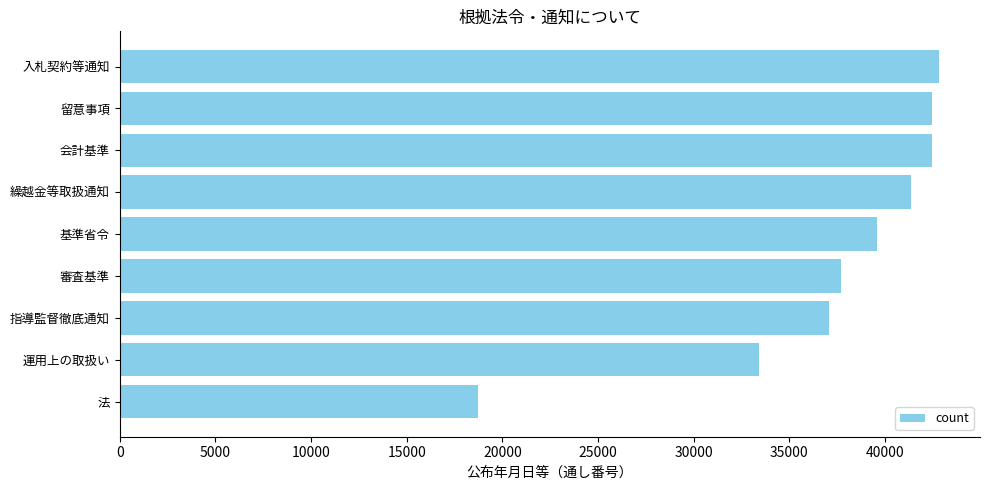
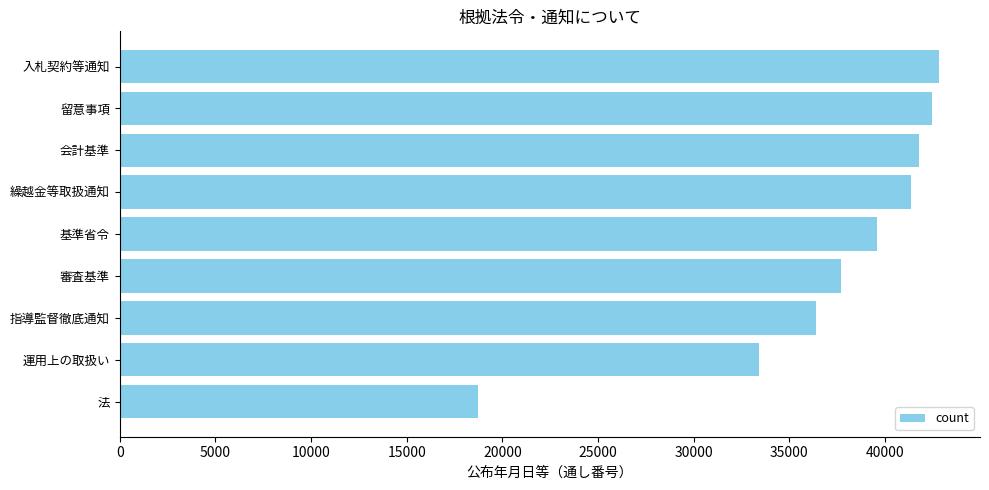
会計基準: 42500 -> 41800
指導監督徹底通知: 37100 -> 36400
